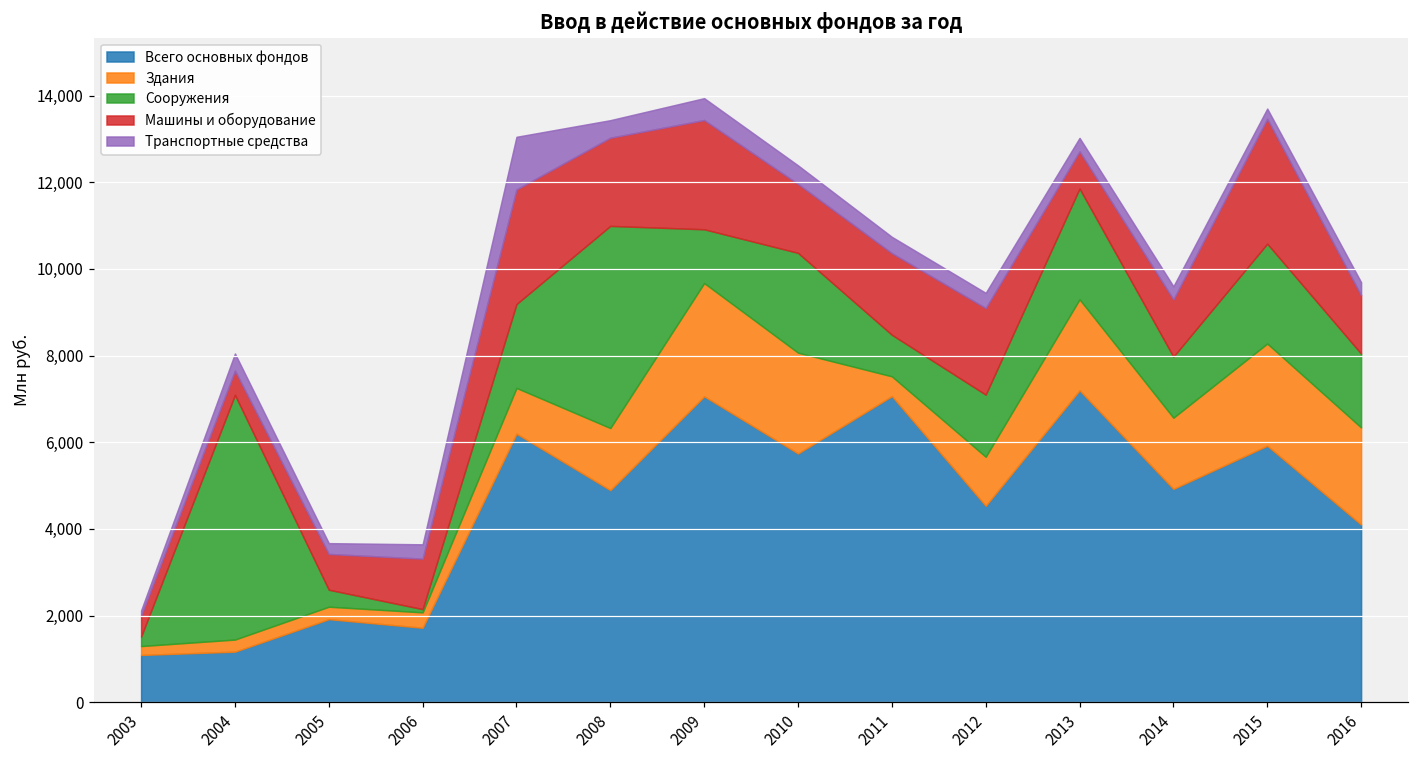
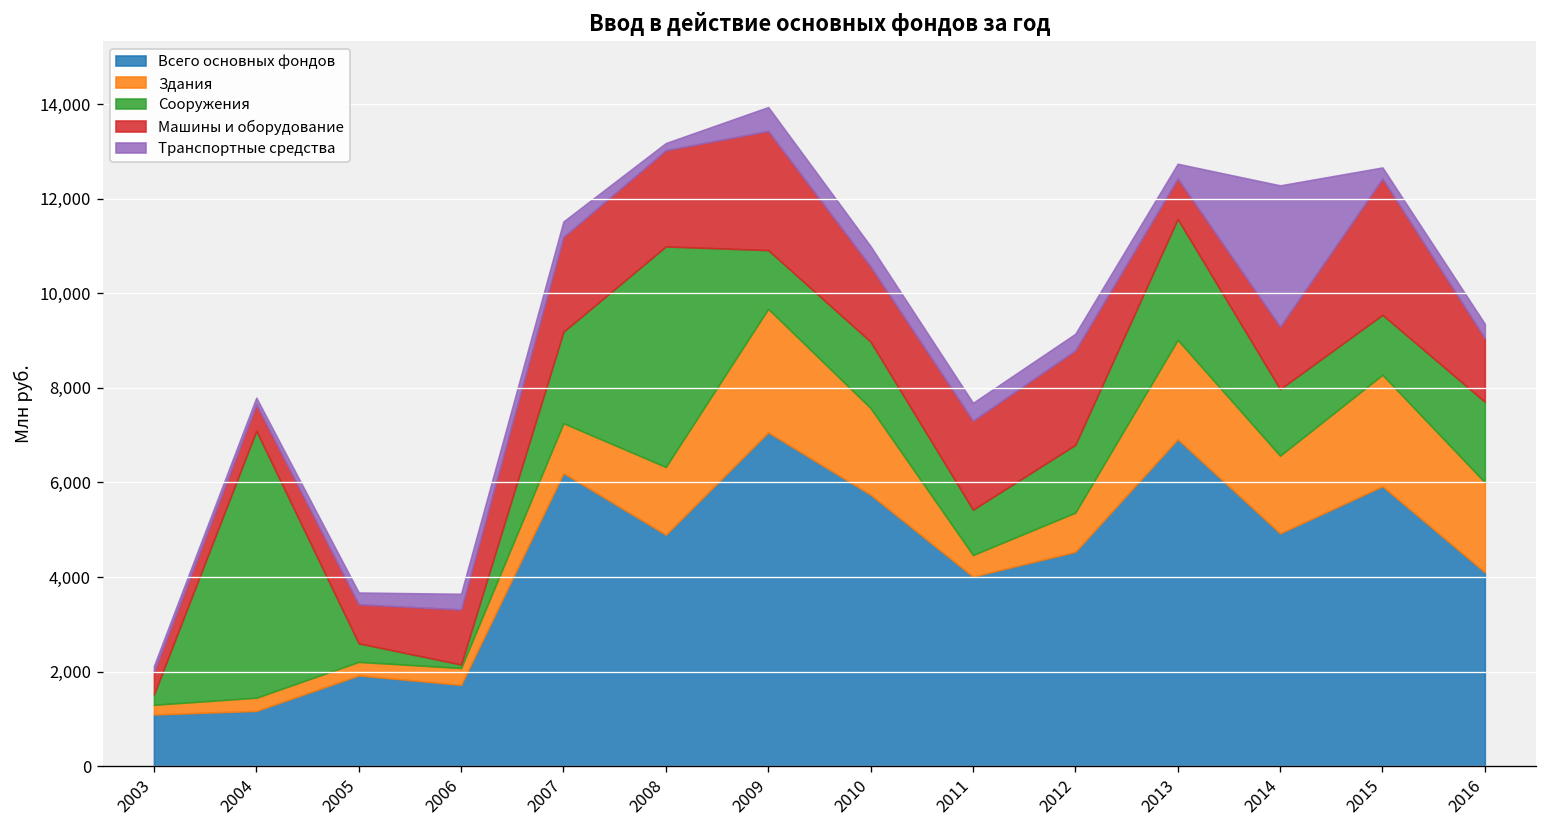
Транспортные средства, 2004: 400 -> 100
Машины и оборудование, 2007: 2,600 -> 2,000
Транспортные средства, 2007: 1,200 -> 300
Транспортные средства, 2008: 400 -> 200
Здания, 2010: 2,300 -> 1,800
Сооружения, 2010: 2,300 -> 1,400
Всего основных фондов, 2011: 7,100 -> 4,000
Здания, 2012: 1,100 -> 800
Всего основных фондов, 2013: 7,200 -> 6,900
Транспортные средства, 2014: 300 -> 3,000
Сооружения, 2015: 2,300 -> 1,300
Здания, 2016: 2,200 -> 1,900
